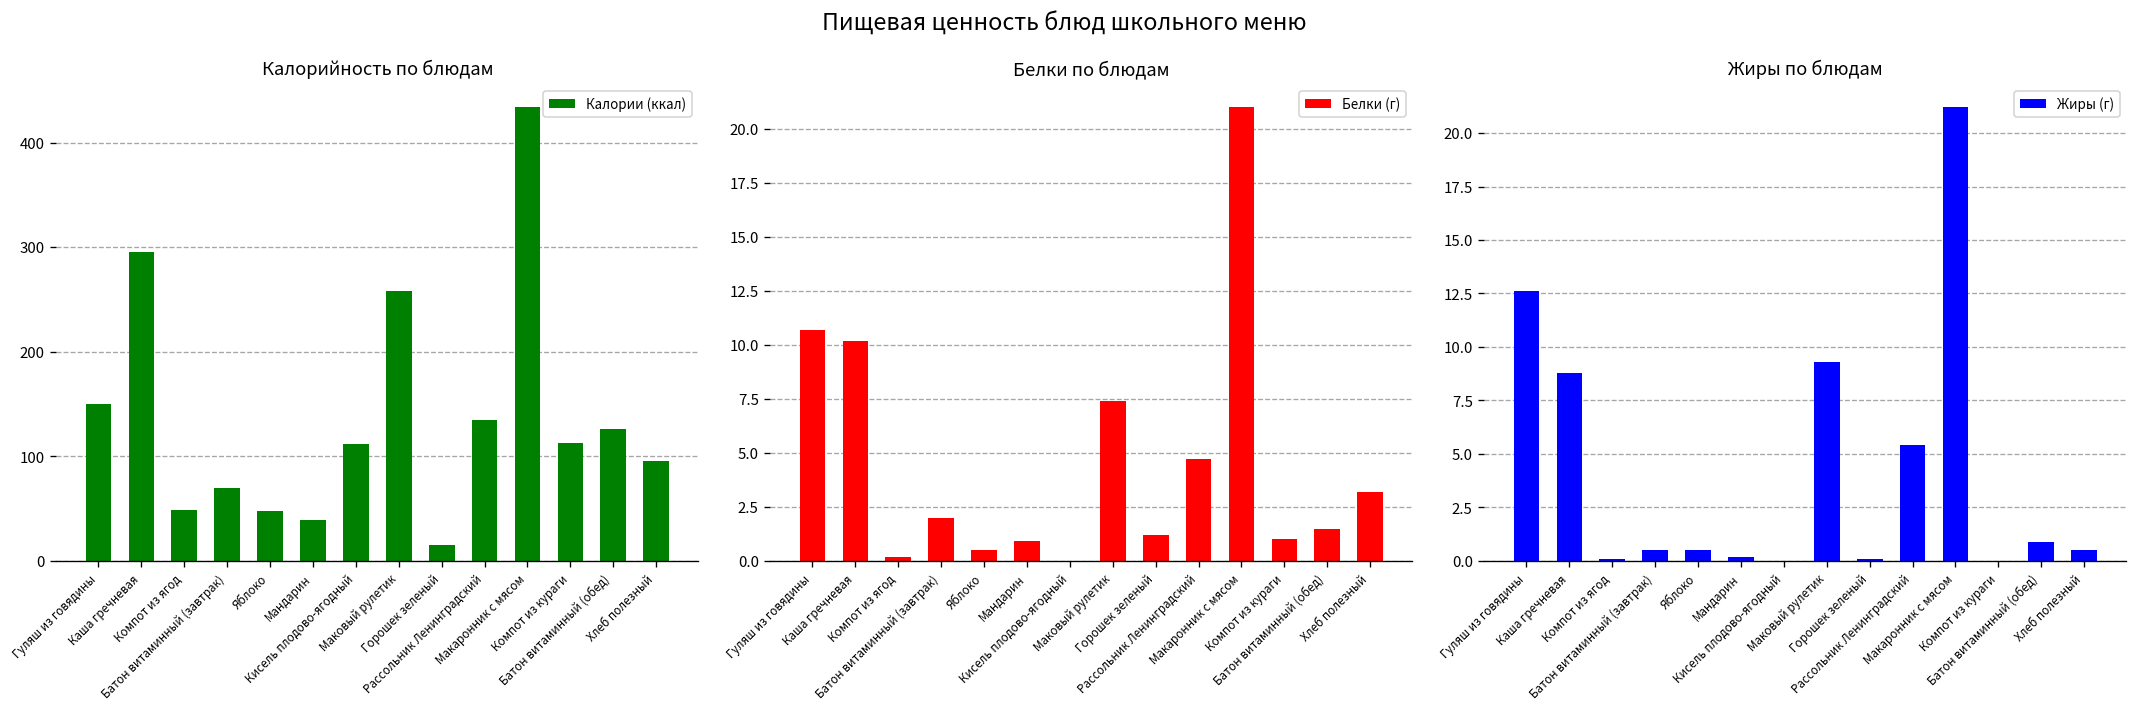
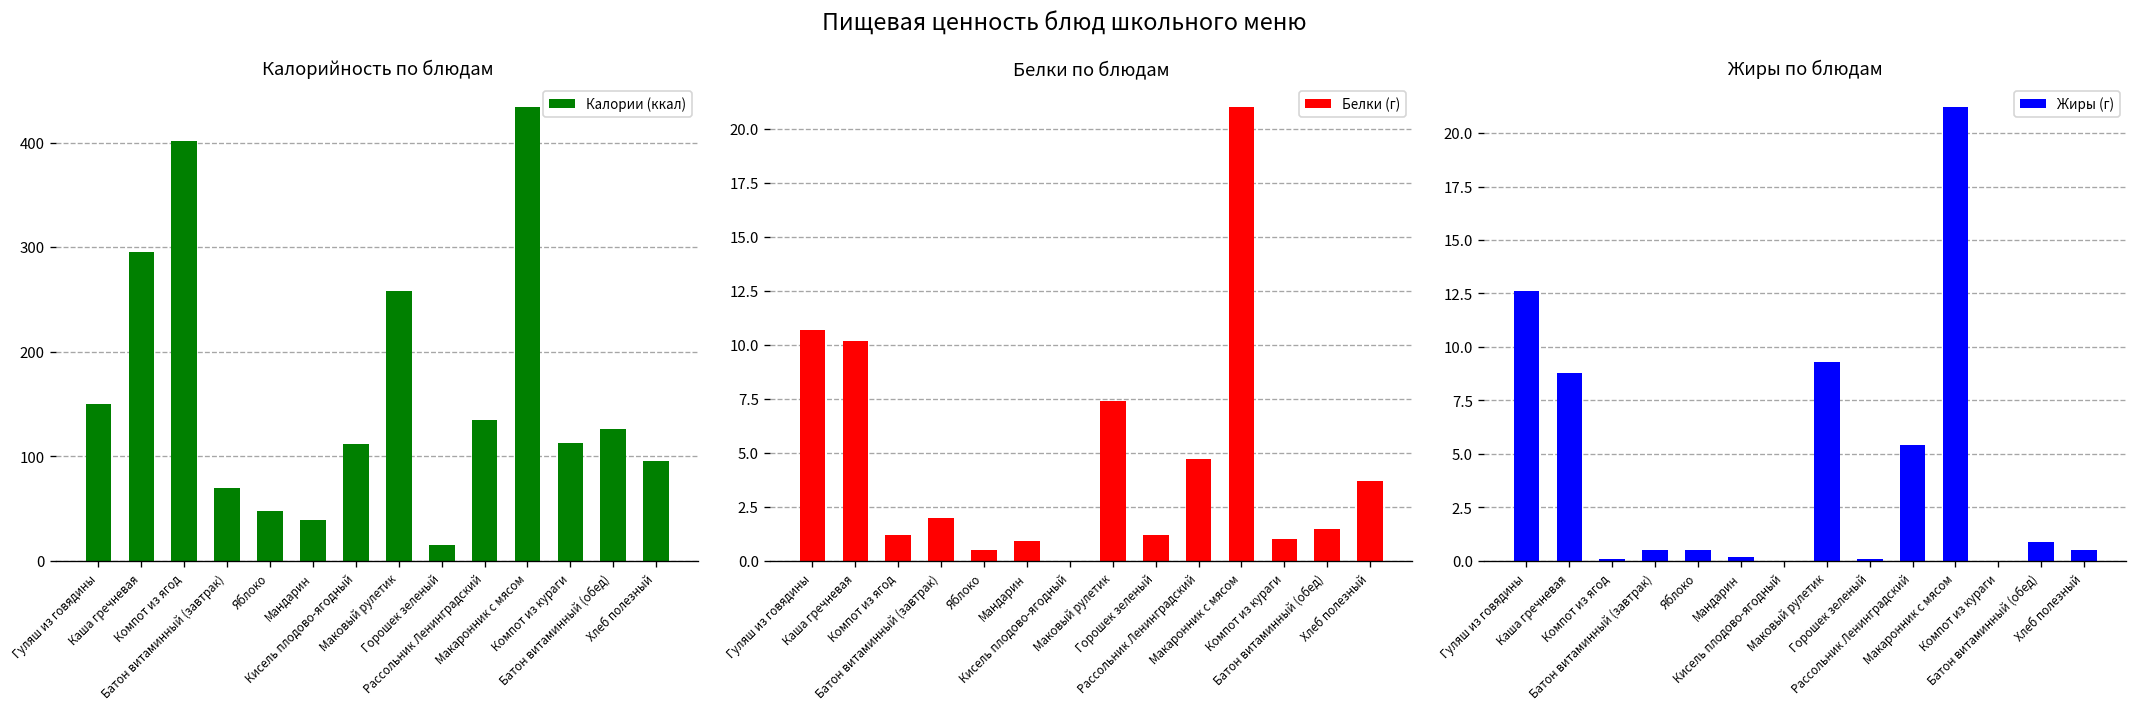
Калорийность по блюдам, Компот из ягод: 50 -> 400
Белки по блюдам, Компот из ягод: 0.2 -> 1.2
Белки по блюдам, Хлеб полезный: 3.2 -> 3.7
